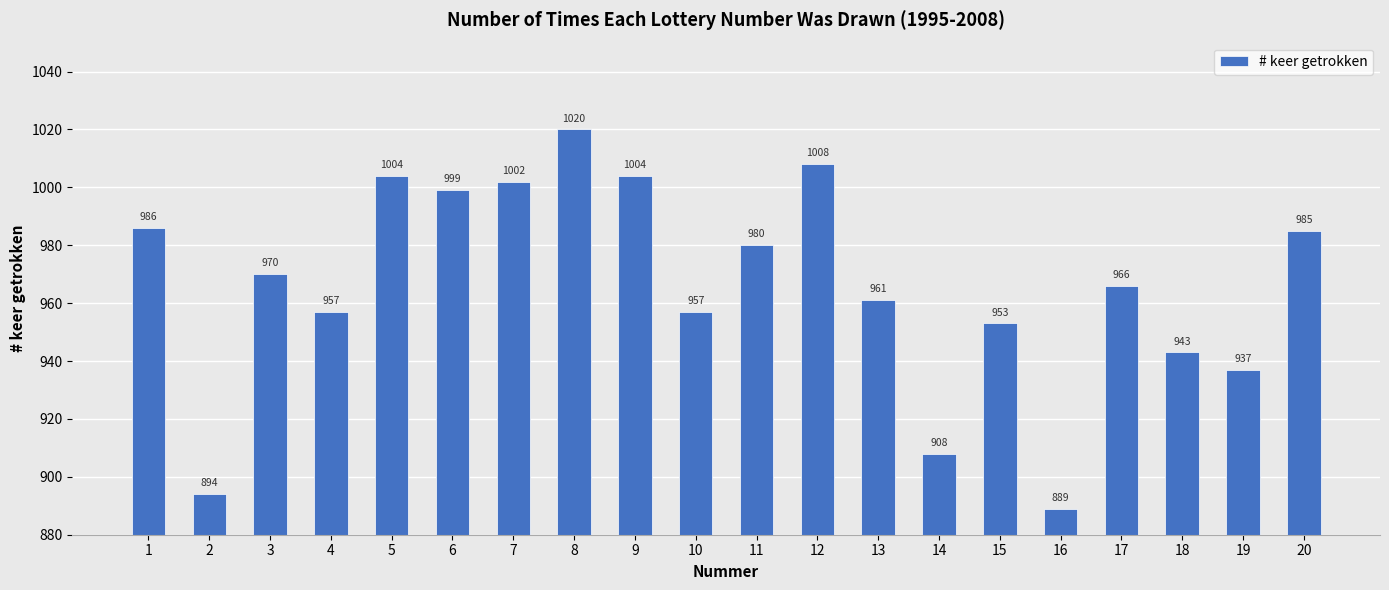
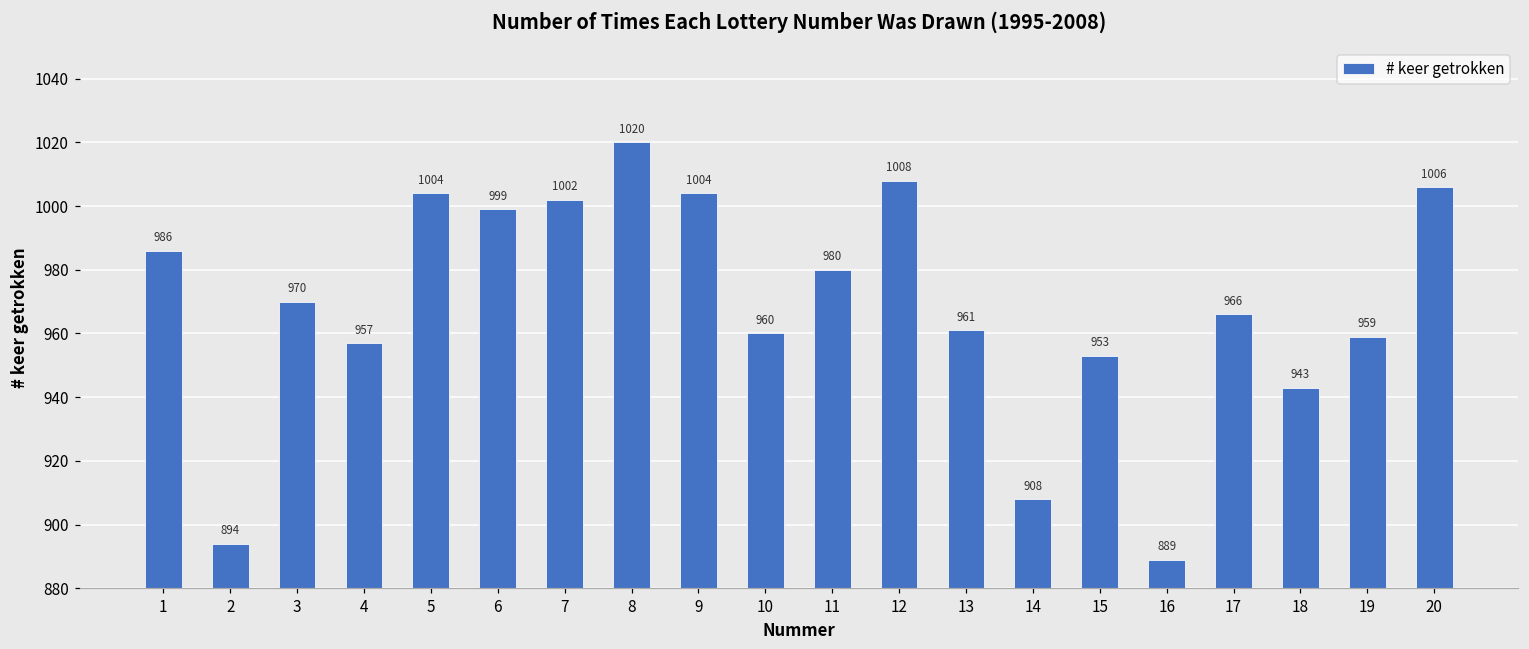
10: 957 -> 960
19: 937 -> 959
20: 985 -> 1006
